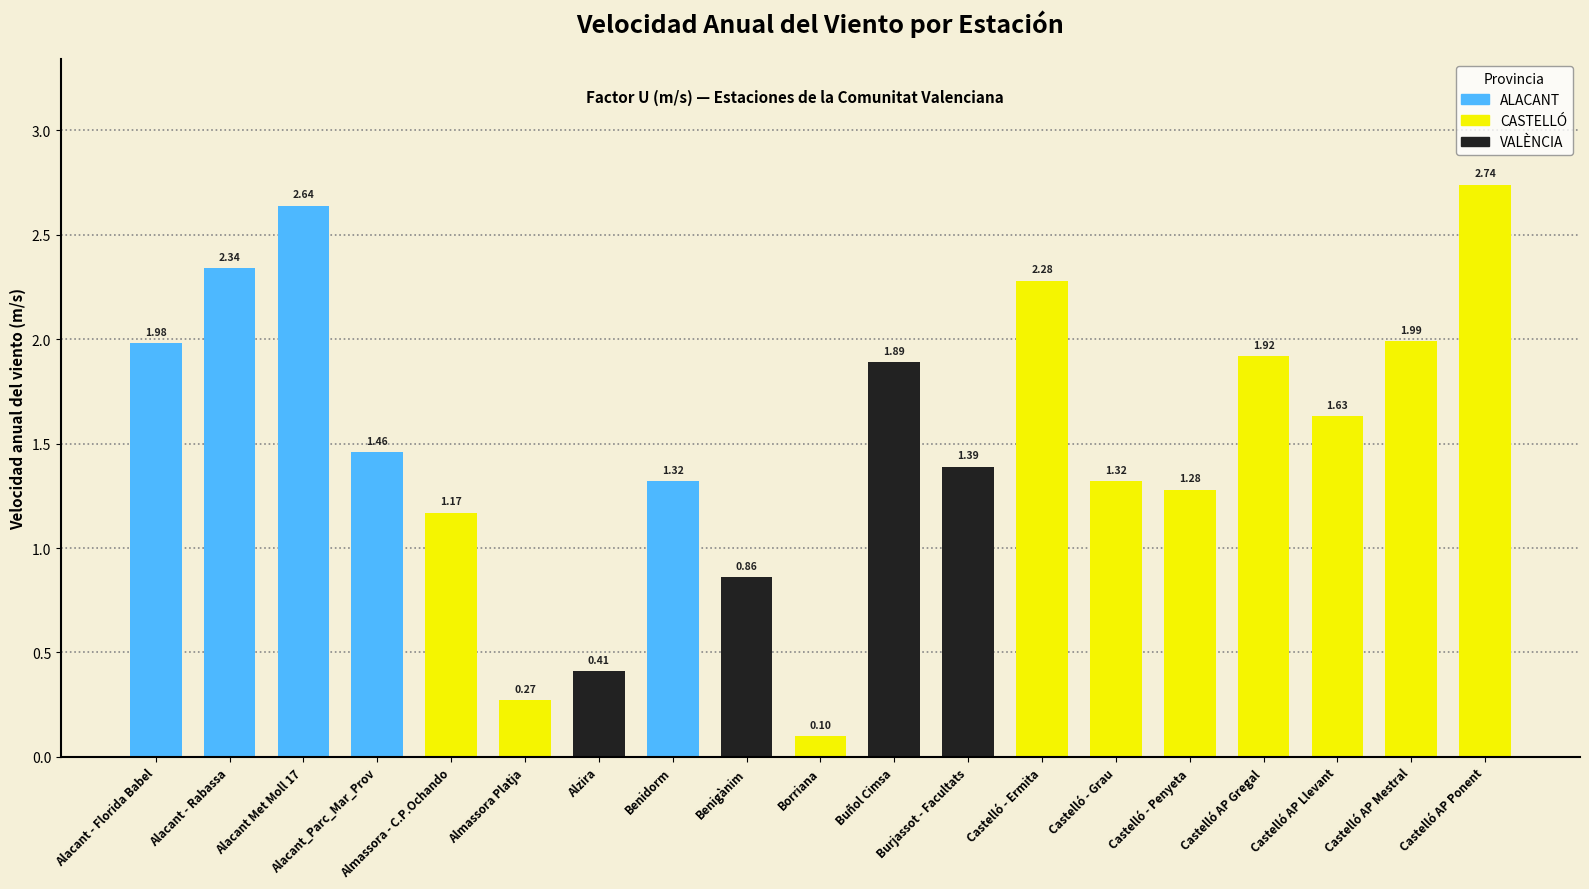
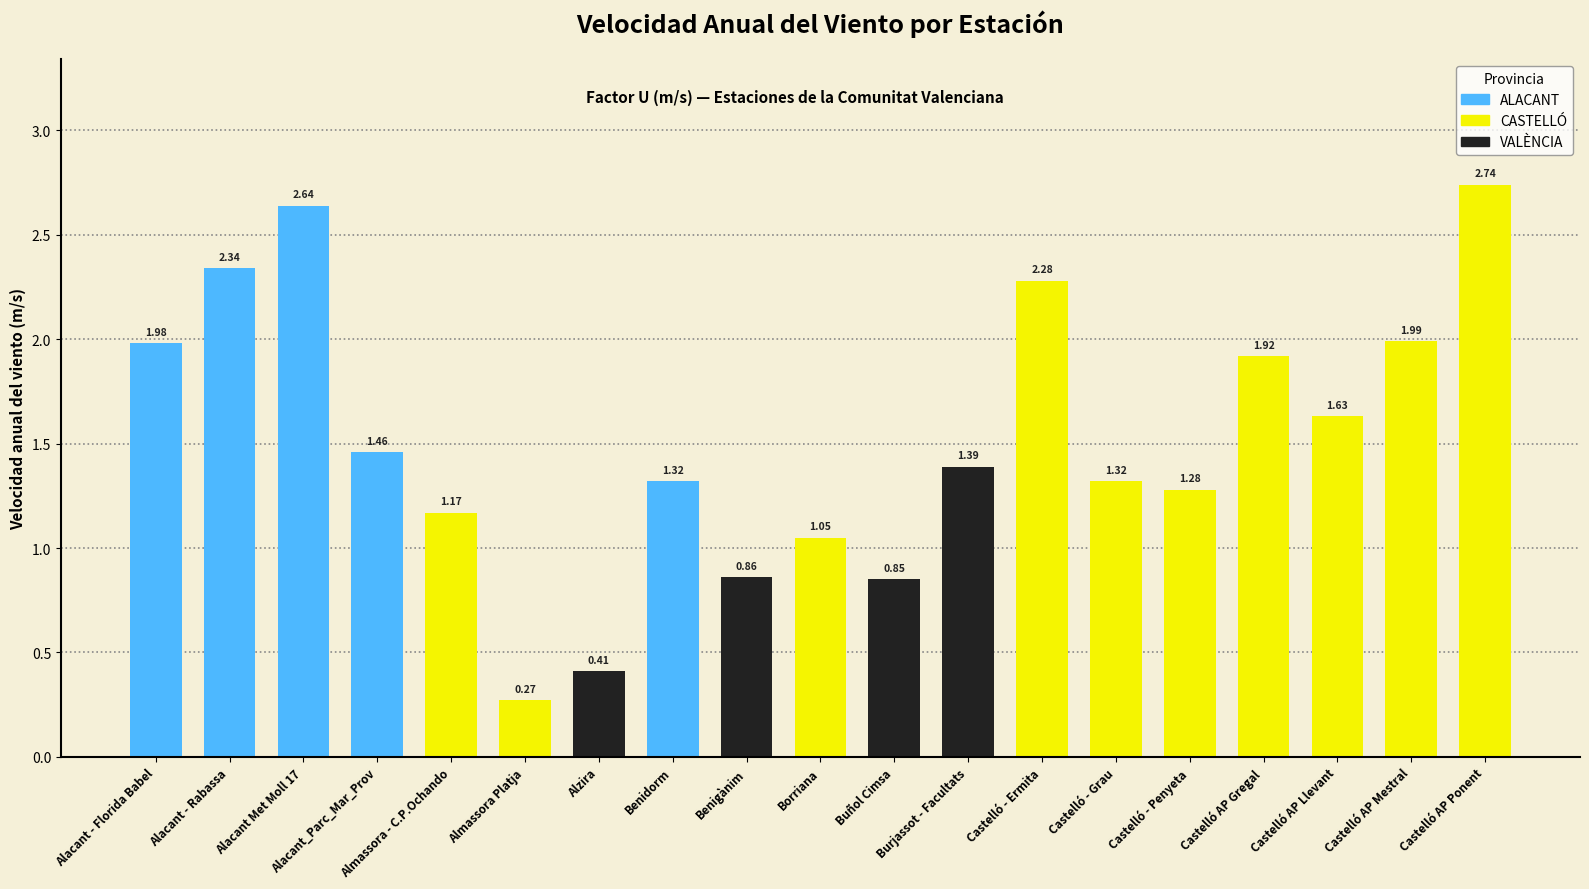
CASTELLÓ, Borriana: 0.10 -> 1.05
VALÈNCIA, Buñol Cimsa: 1.89 -> 0.85
